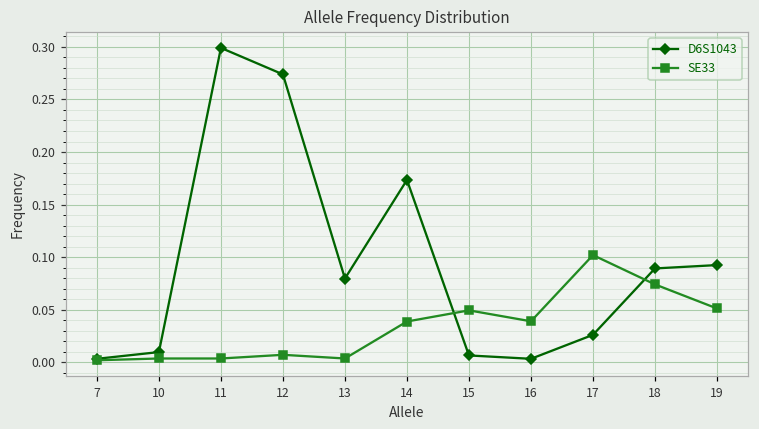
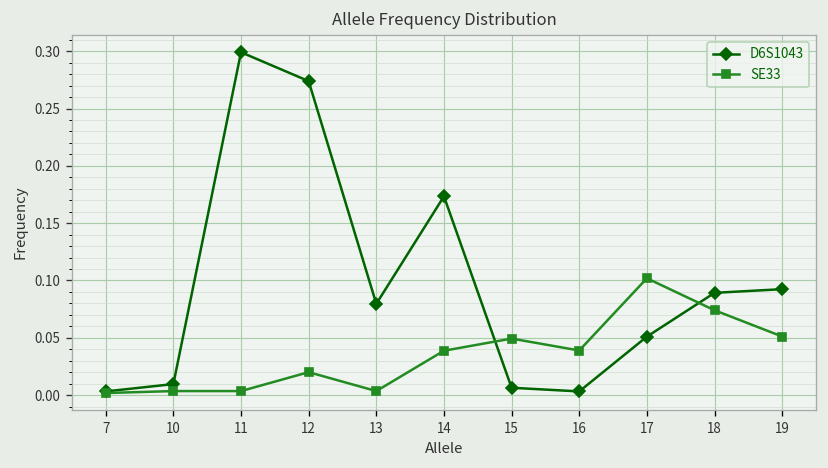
SE33, 12: 0.01 -> 0.02
D6S1043, 17: 0.03 -> 0.05
